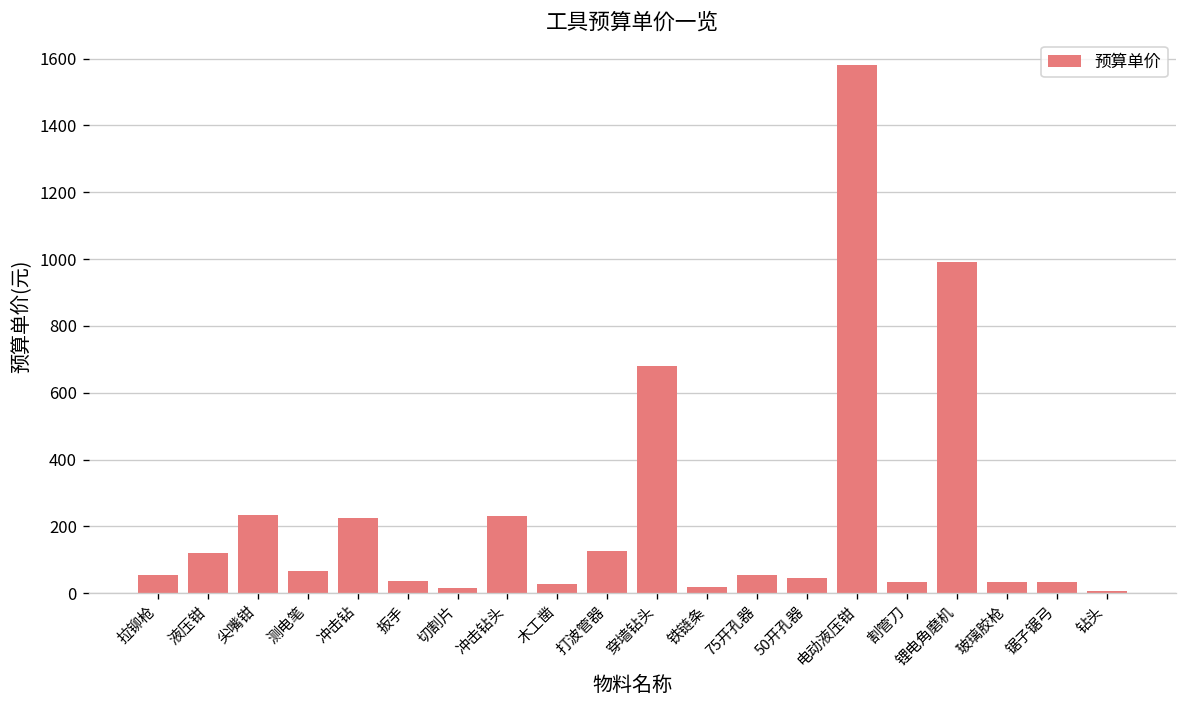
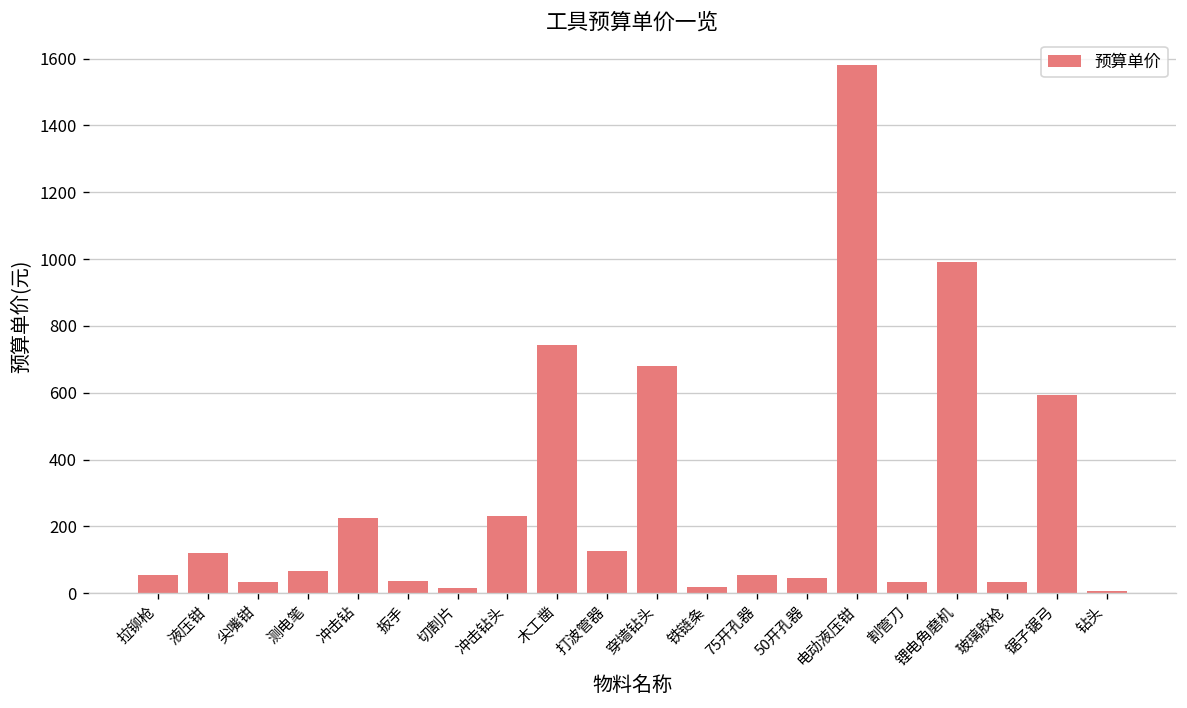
尖嘴钳: 230 -> 40
木工凿: 30 -> 740
锯子锯弓: 40 -> 590
